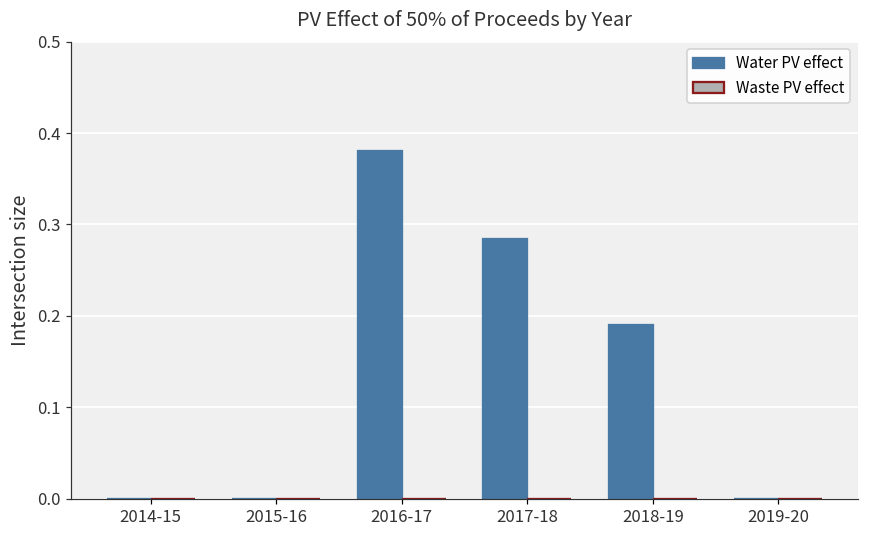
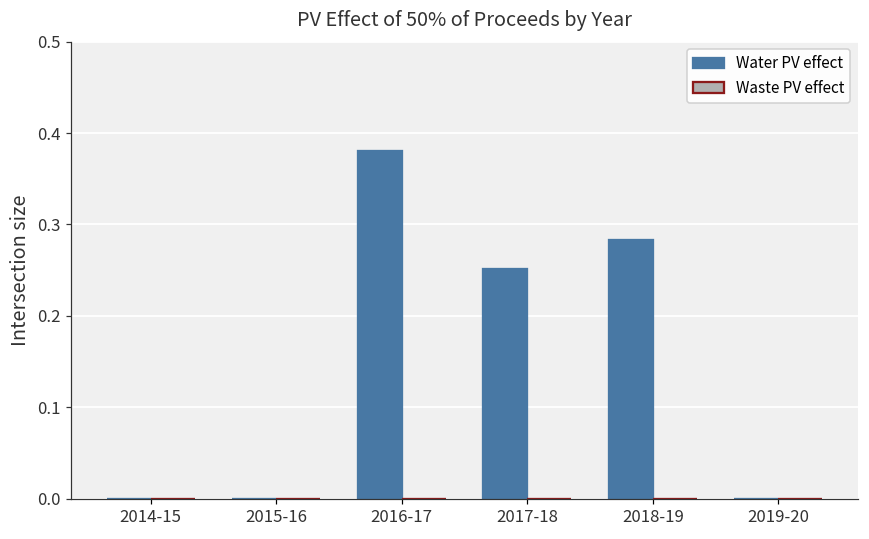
Water PV effect, 2017-18: 0.28 -> 0.25
Water PV effect, 2018-19: 0.19 -> 0.28
